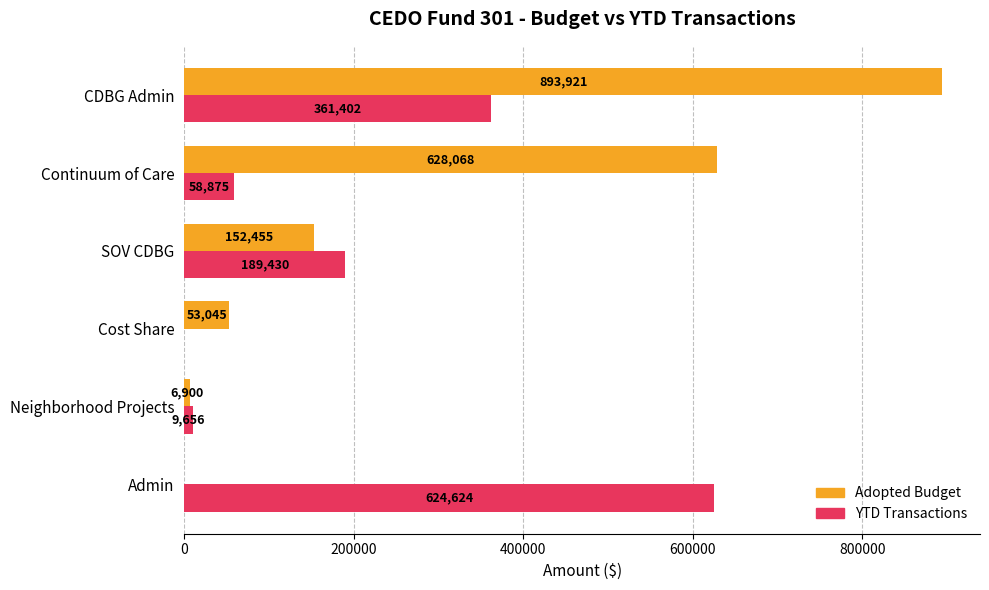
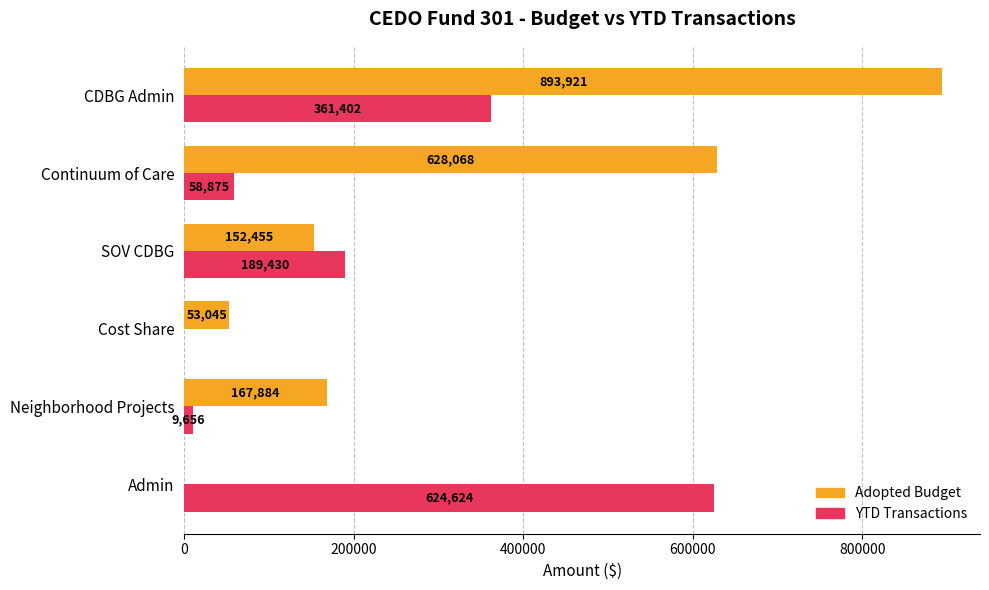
Adopted Budget, Neighborhood Projects: 6,900 -> 167,884
